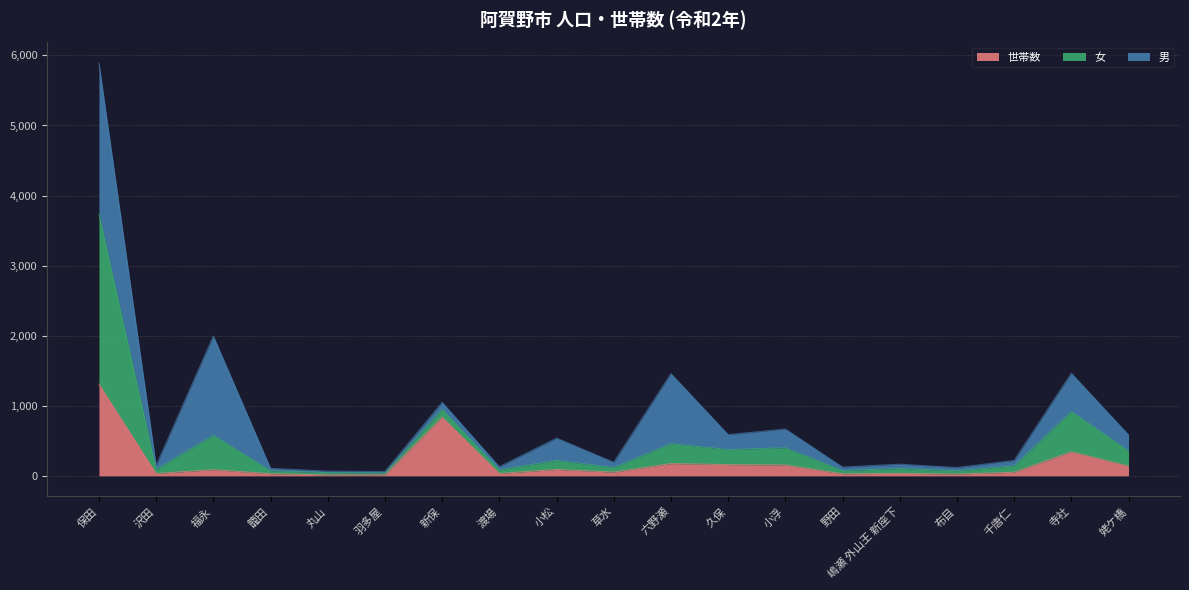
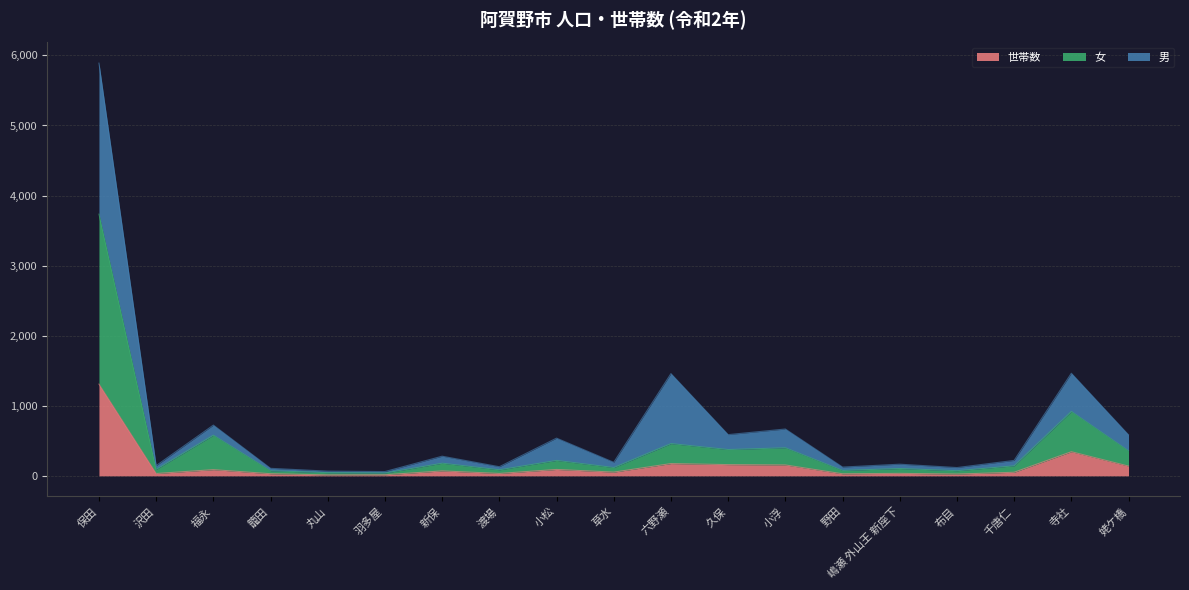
男, 福永: 1,400 -> 100
世帯数, 新保: 800 -> 100
